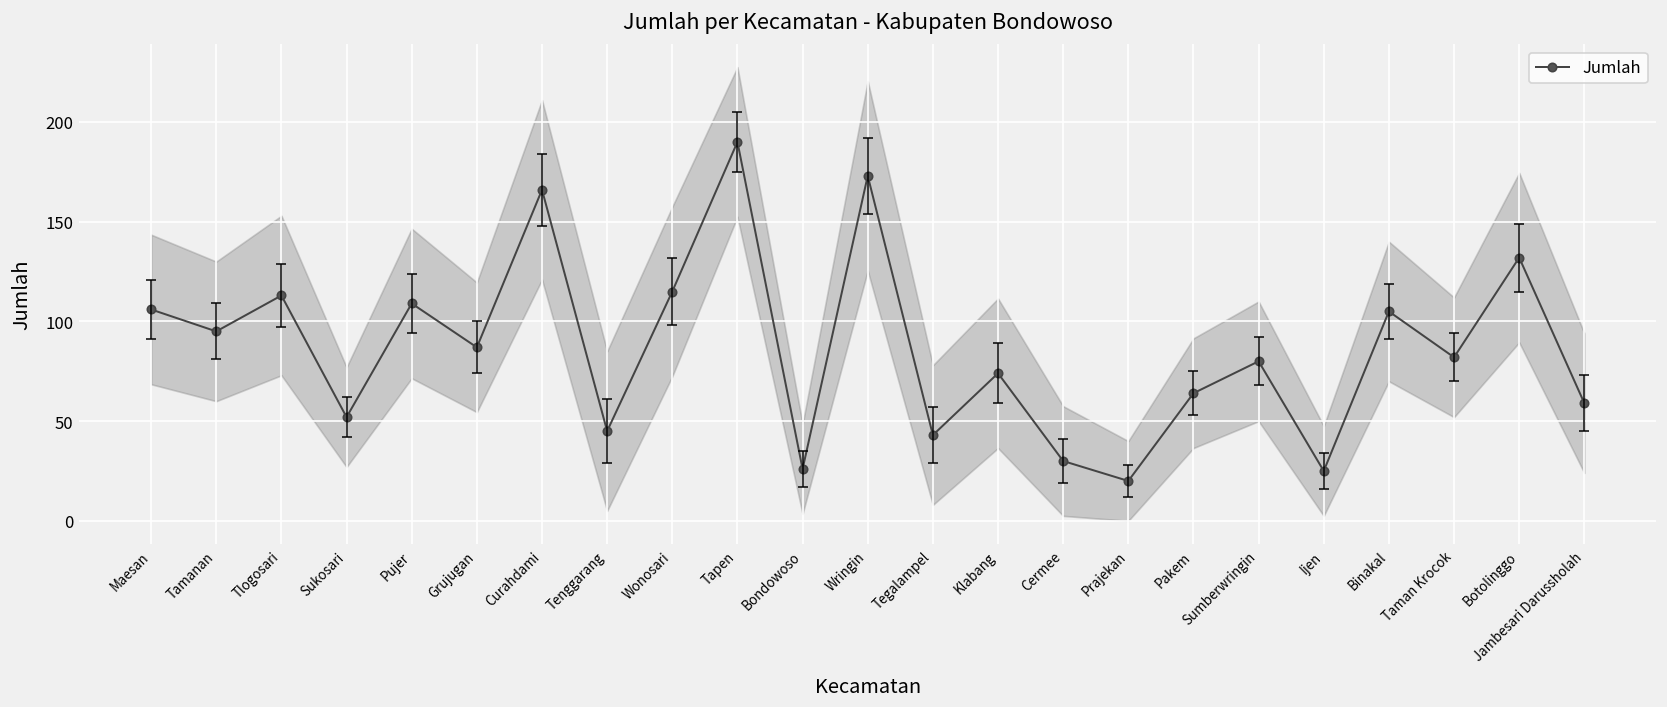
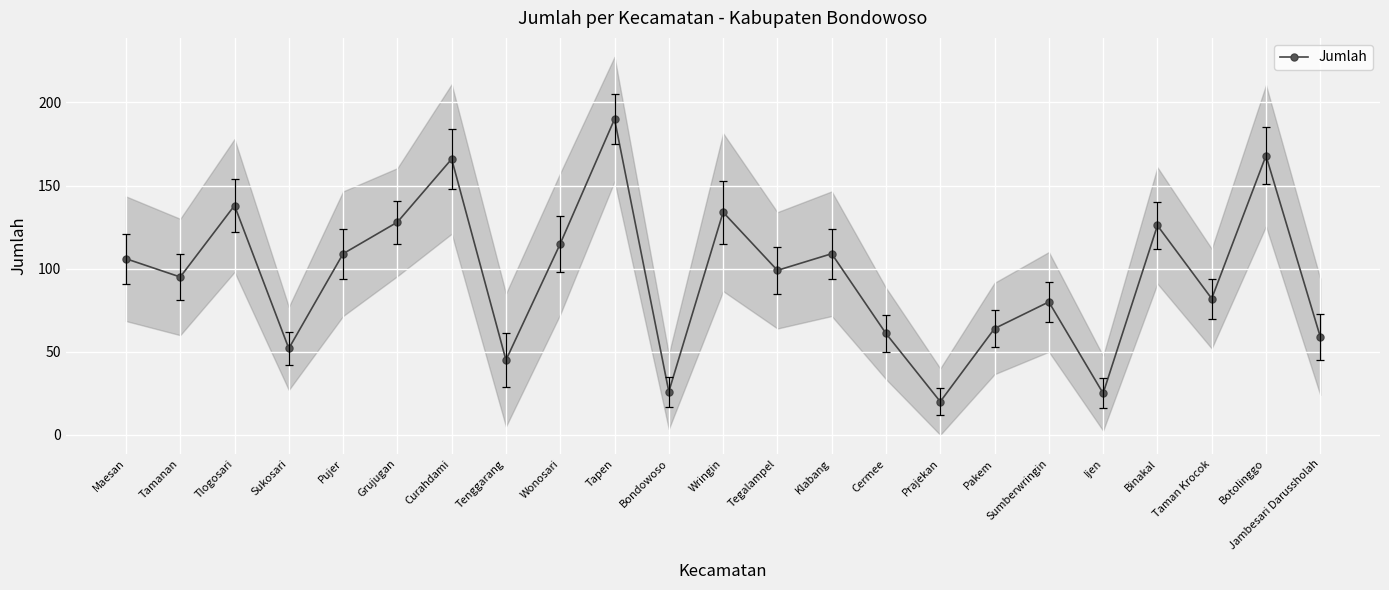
Jumlah, Tlogosari: 113 -> 138
Jumlah, Grujugan: 87 -> 128
Jumlah, Wringin: 173 -> 134
Jumlah, Tegalampel: 43 -> 99
Jumlah, Klabang: 74 -> 109
Jumlah, Cermee: 30 -> 61
Jumlah, Binakal: 105 -> 126
Jumlah, Botolinggo: 132 -> 168
